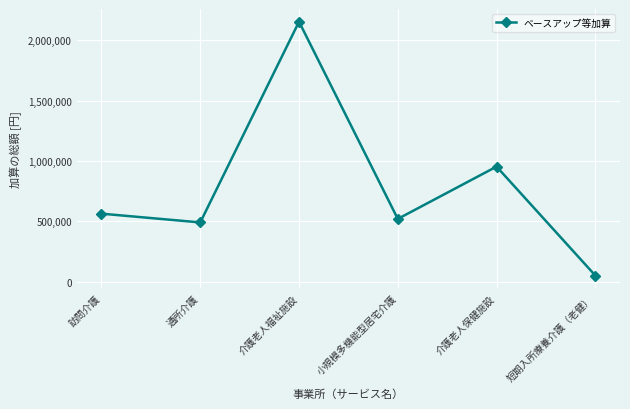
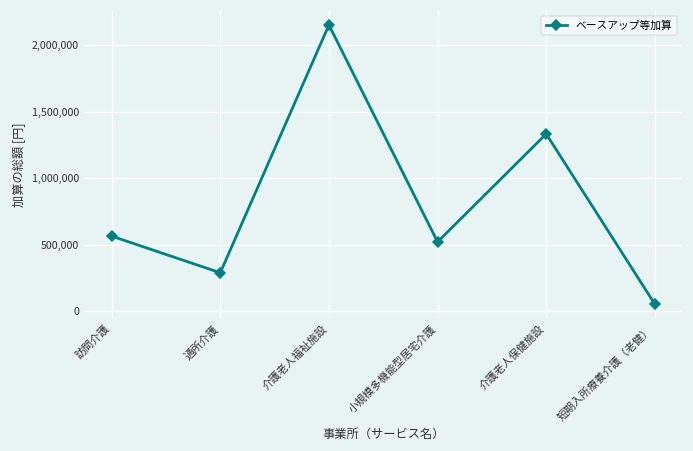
通所介護: 490,000 -> 290,000
介護老人保健施設: 950,000 -> 1,330,000
